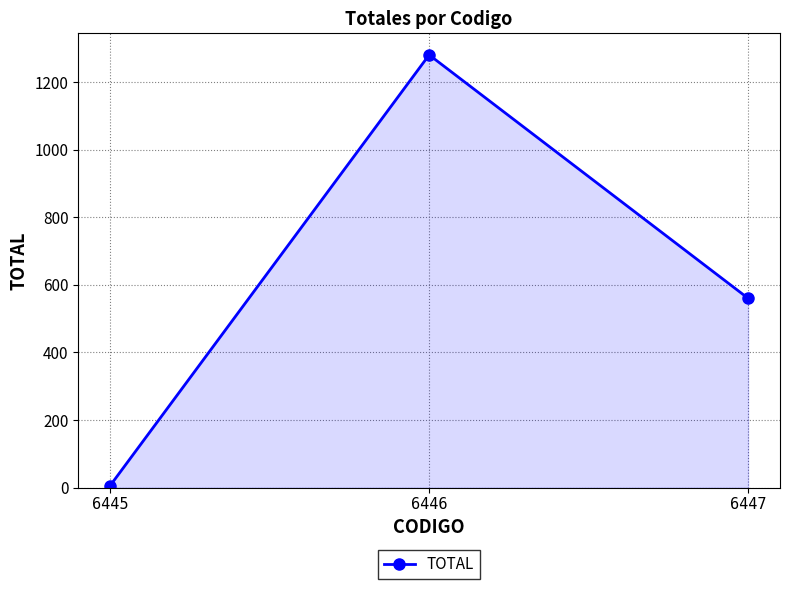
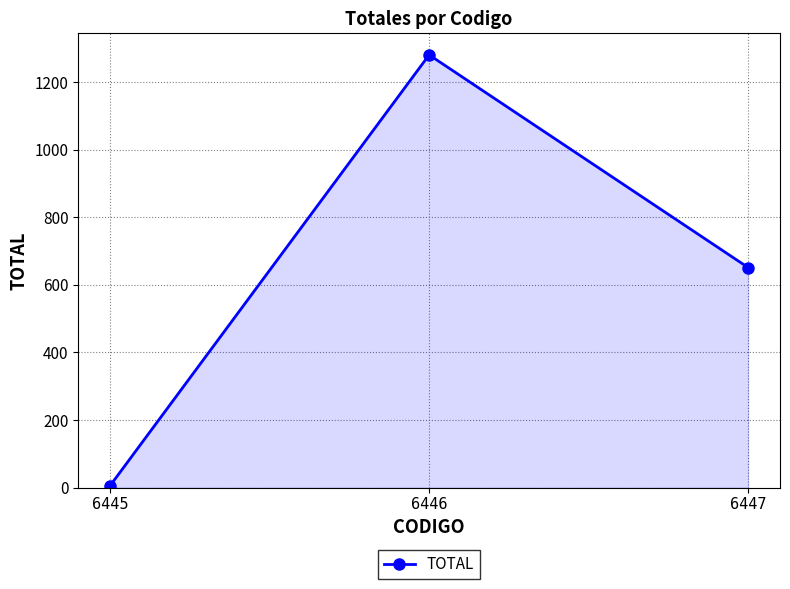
6447: 560 -> 650
